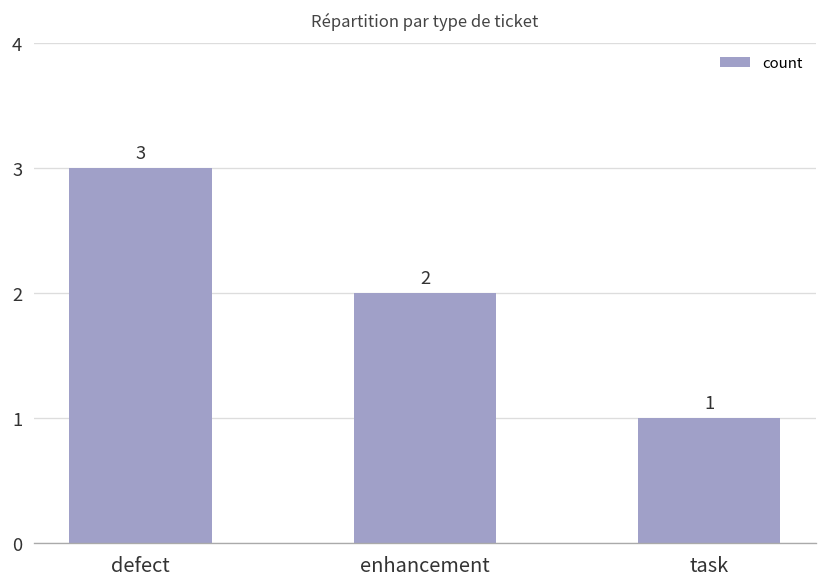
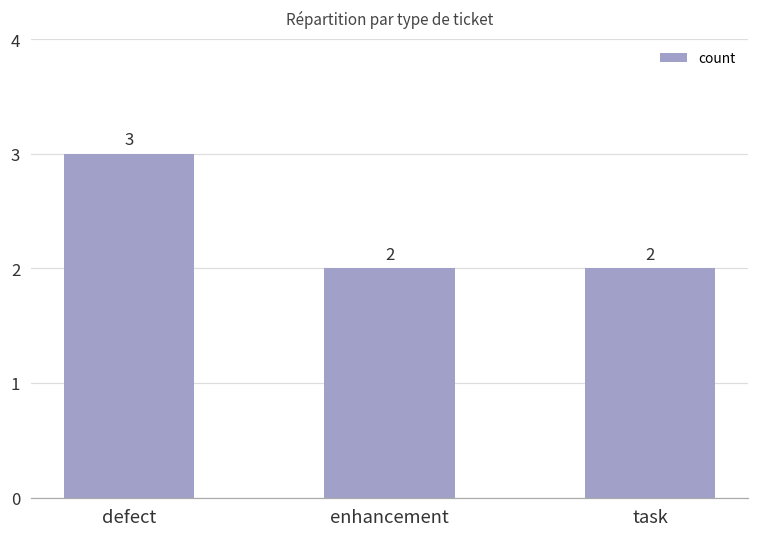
task: 1 -> 2
